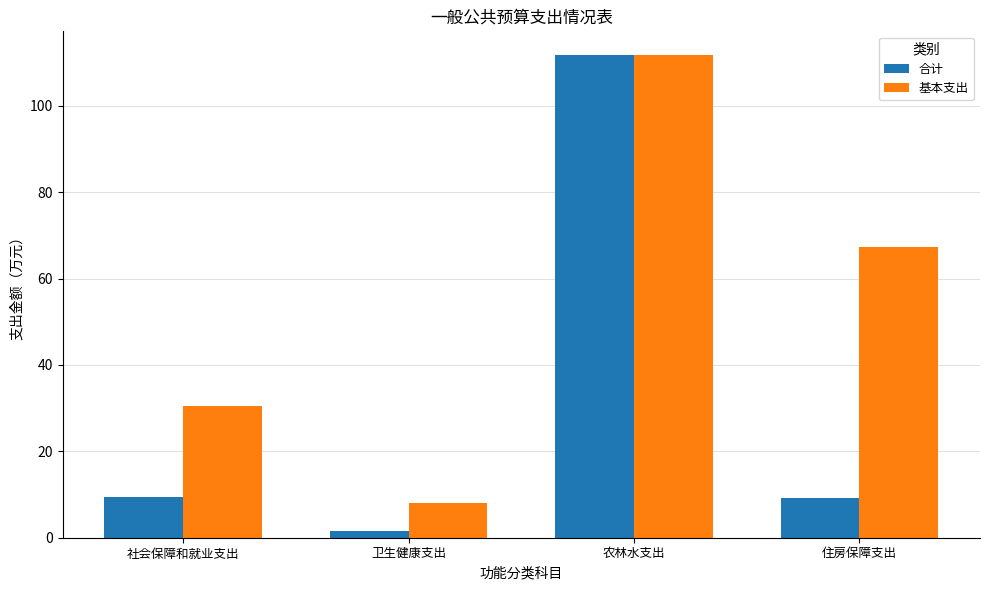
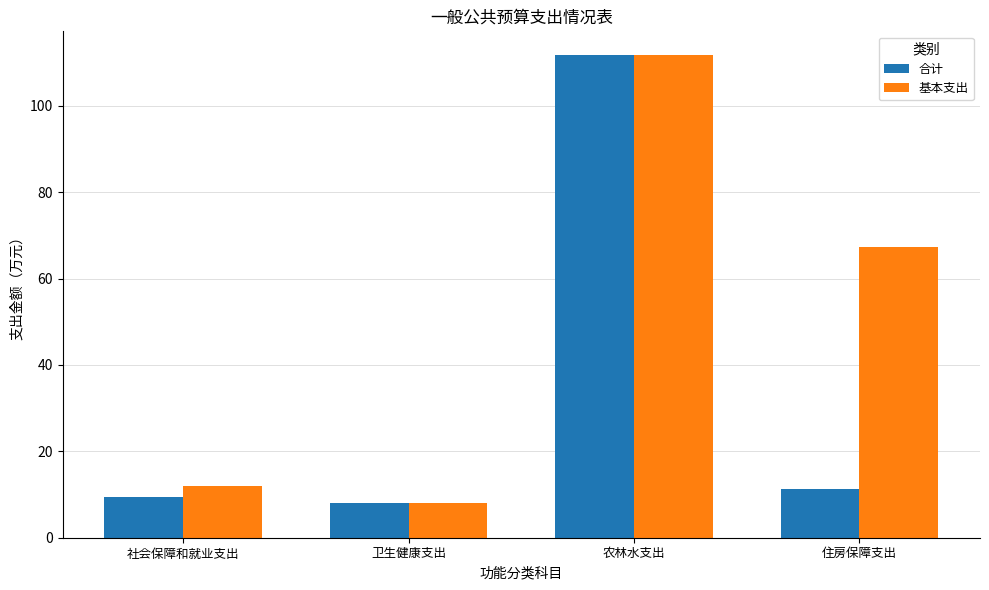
基本支出, 社会保障和就业支出: 30 -> 12
合计, 卫生健康支出: 2 -> 8
合计, 住房保障支出: 9 -> 11
